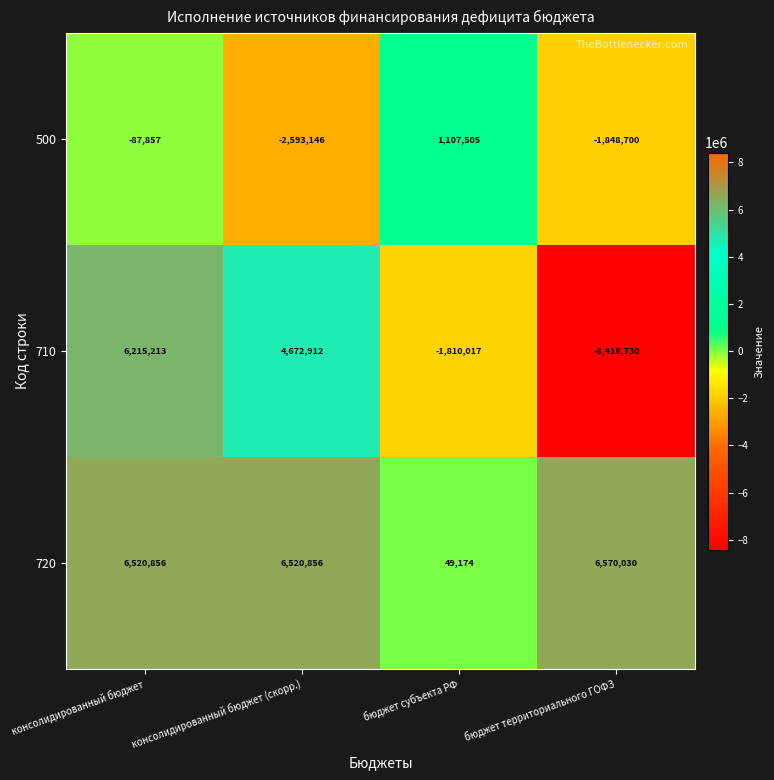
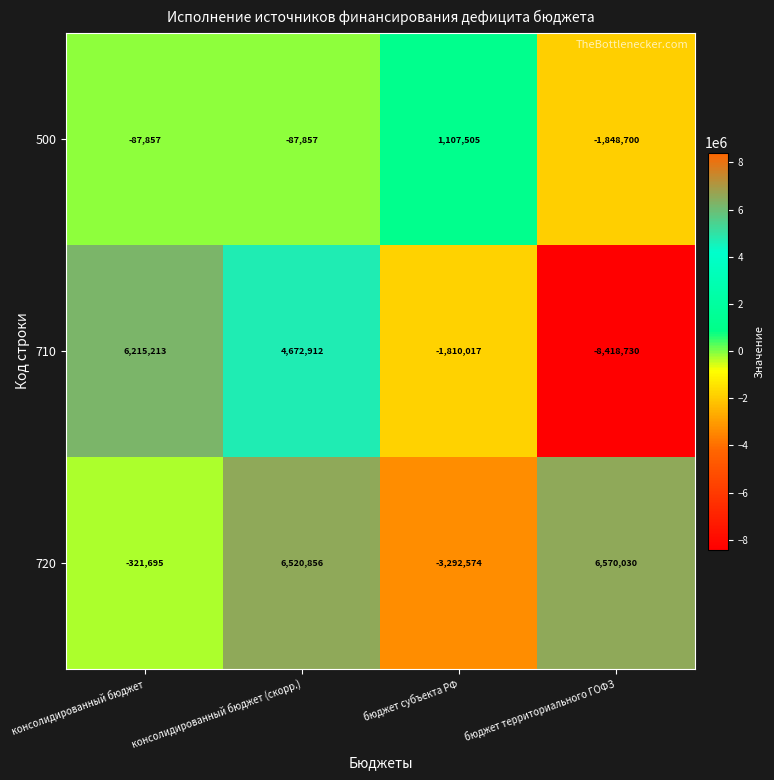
500, консолидированный бюджет (скорр.): -2,593,146 -> -87,857
720, консолидированный бюджет: 6,520,856 -> -321,695
720, бюджет субъекта РФ: 49,174 -> -3,292,574
